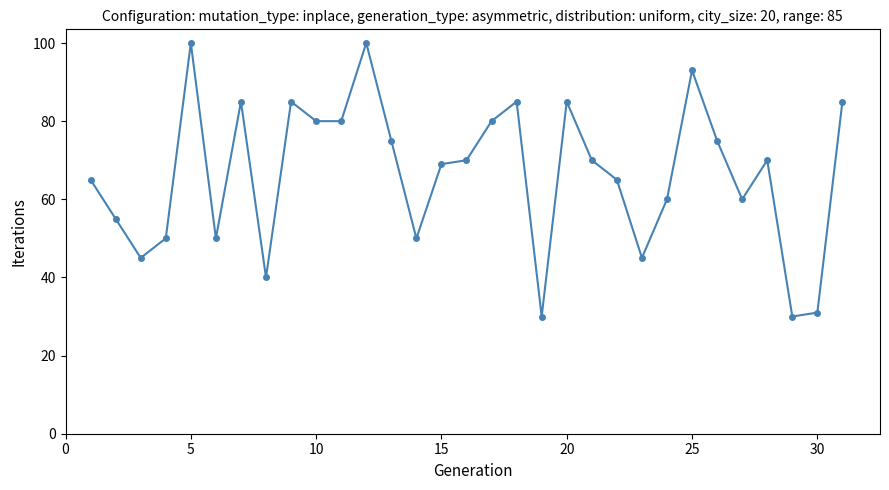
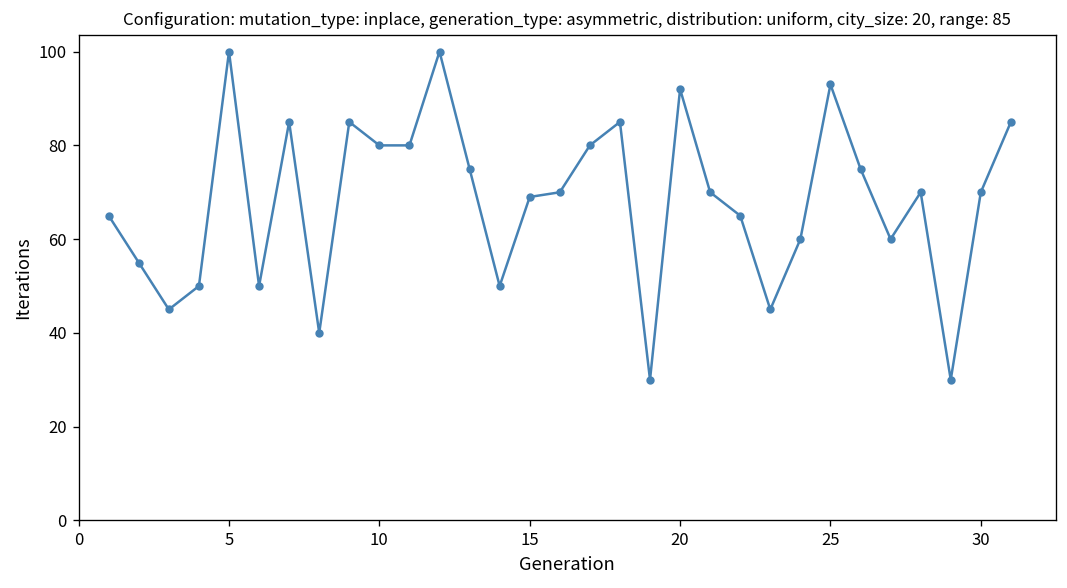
20: 85 -> 92
30: 31 -> 70
